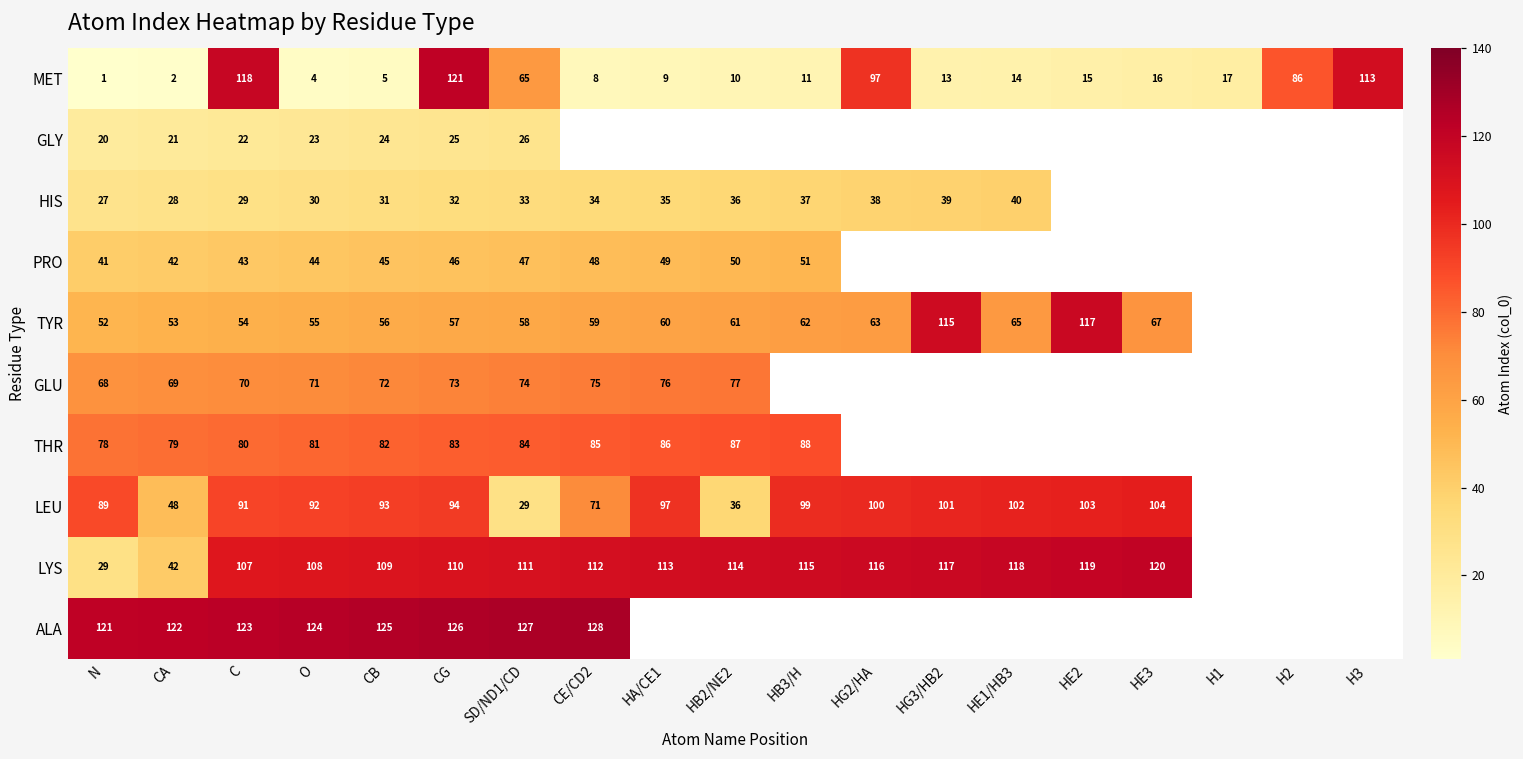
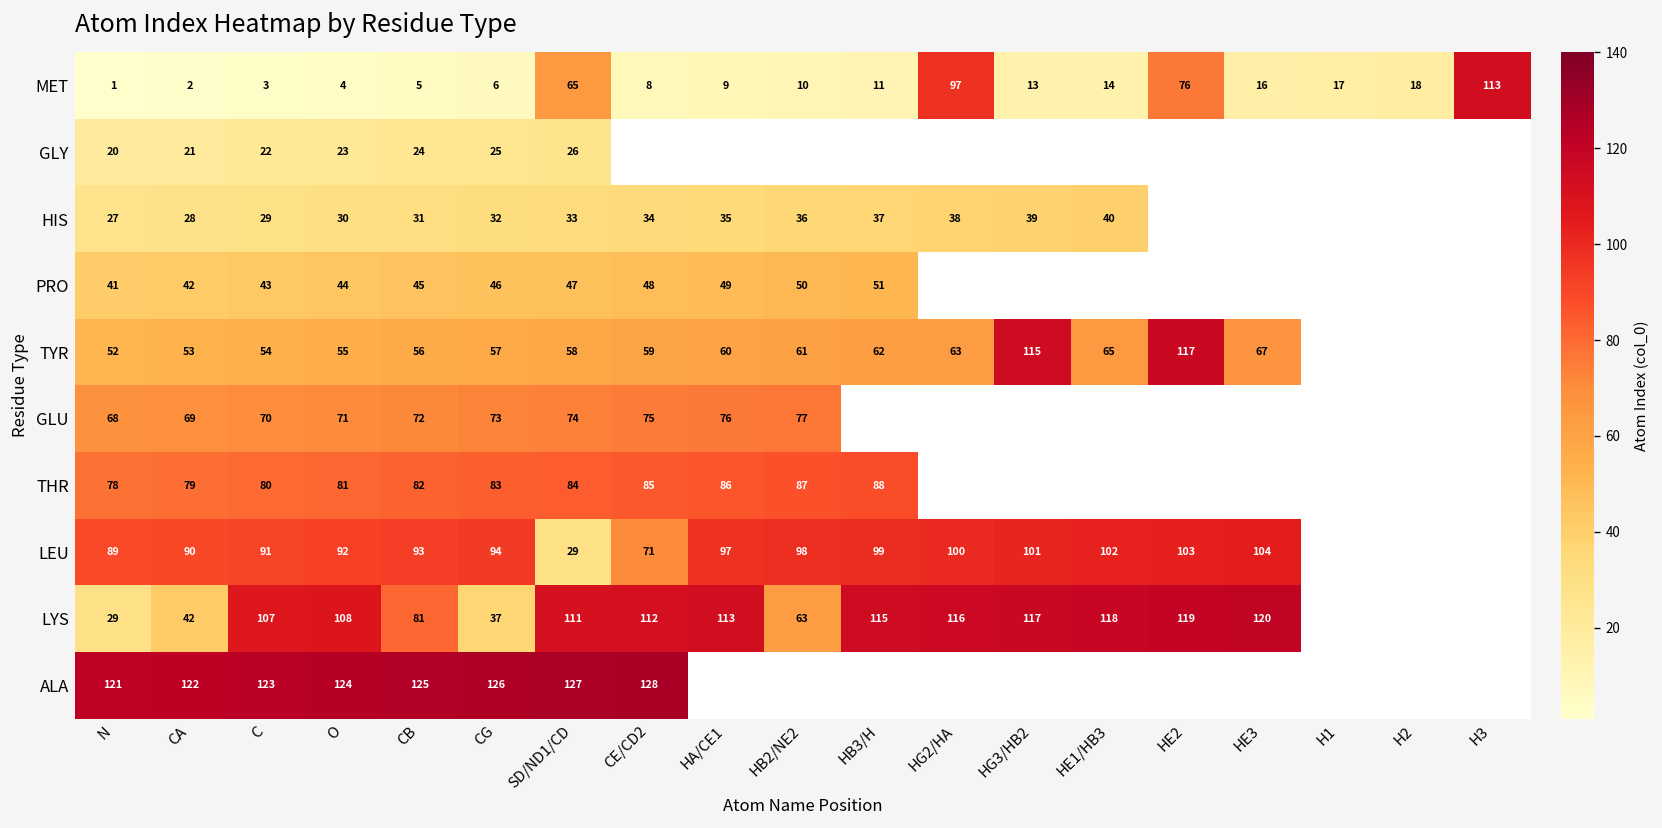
MET, C: 118 -> 3
MET, CG: 121 -> 6
MET, HE2: 15 -> 76
MET, H2: 86 -> 18
LEU, CA: 48 -> 90
LEU, HB2/NE2: 36 -> 98
LYS, CB: 109 -> 81
LYS, CG: 110 -> 37
LYS, HB2/NE2: 114 -> 63
